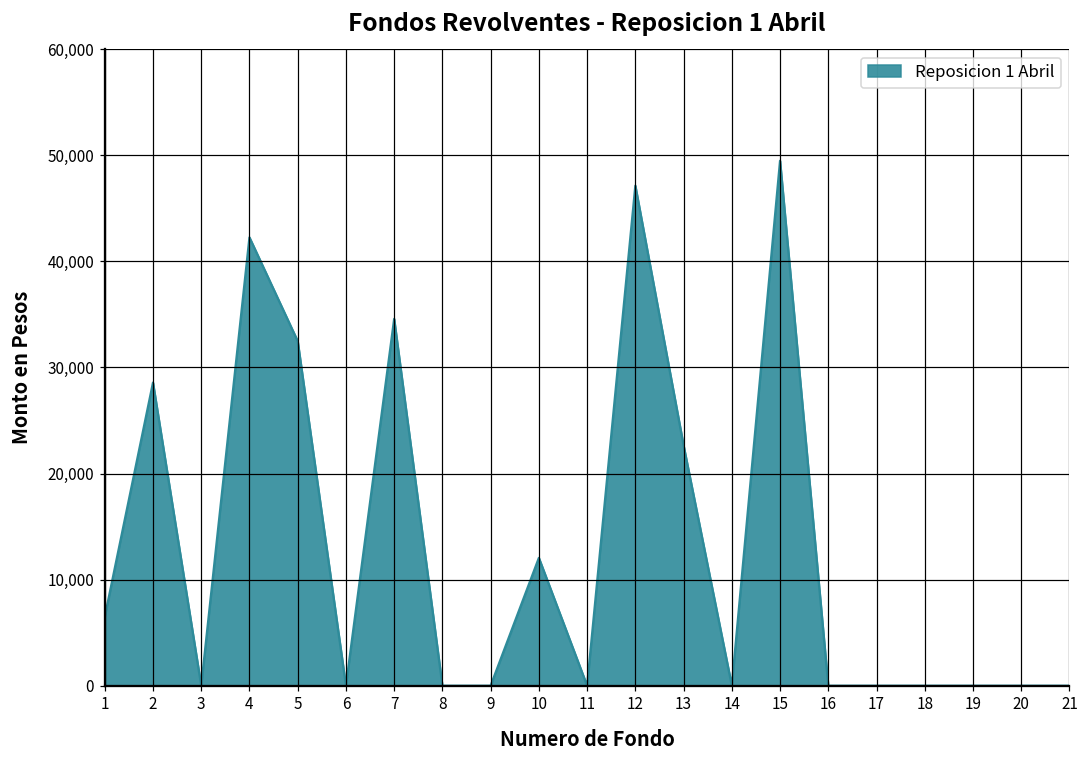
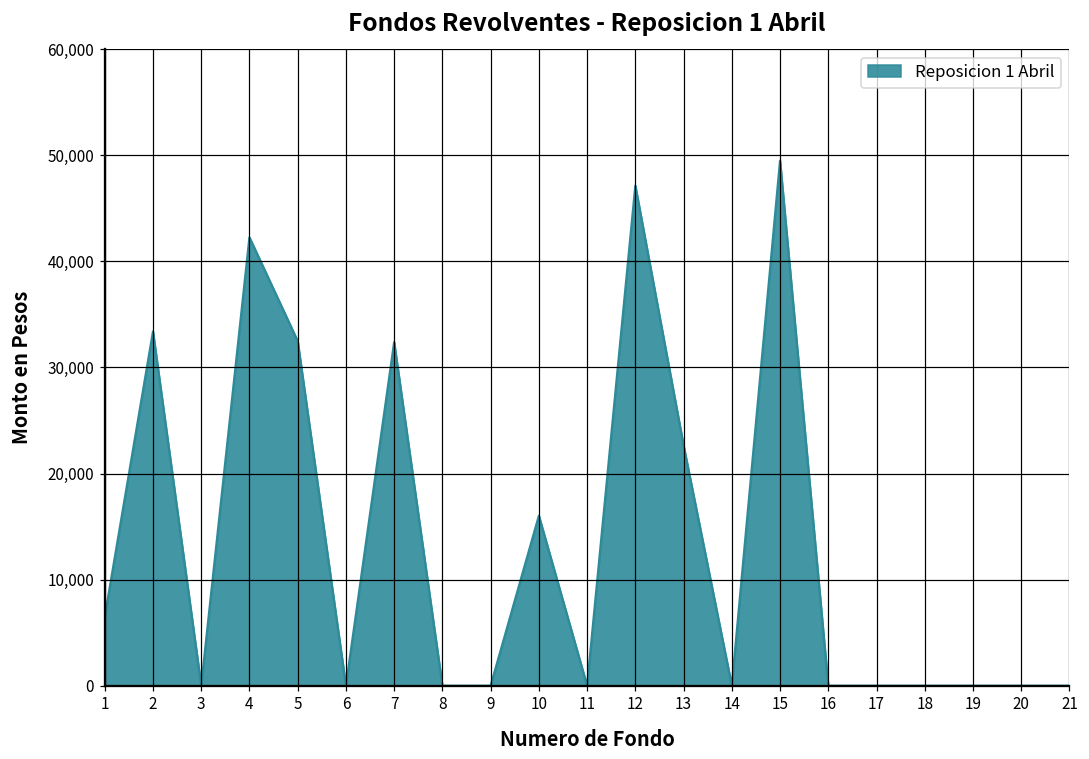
2: 29,000 -> 33,000
7: 35,000 -> 32,000
10: 12,000 -> 16,000
